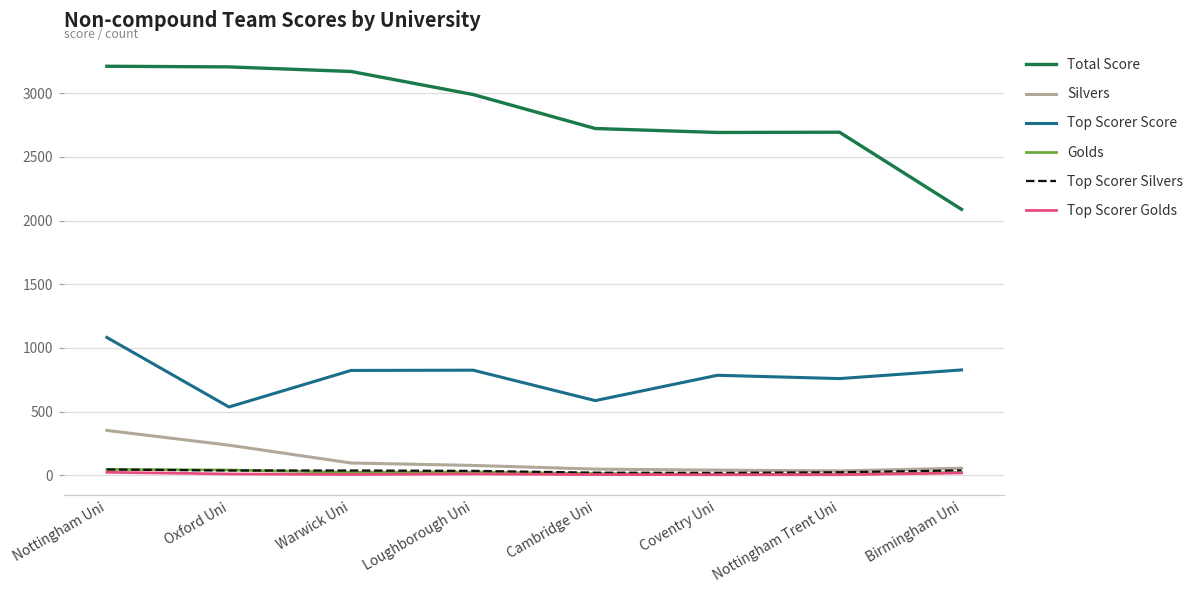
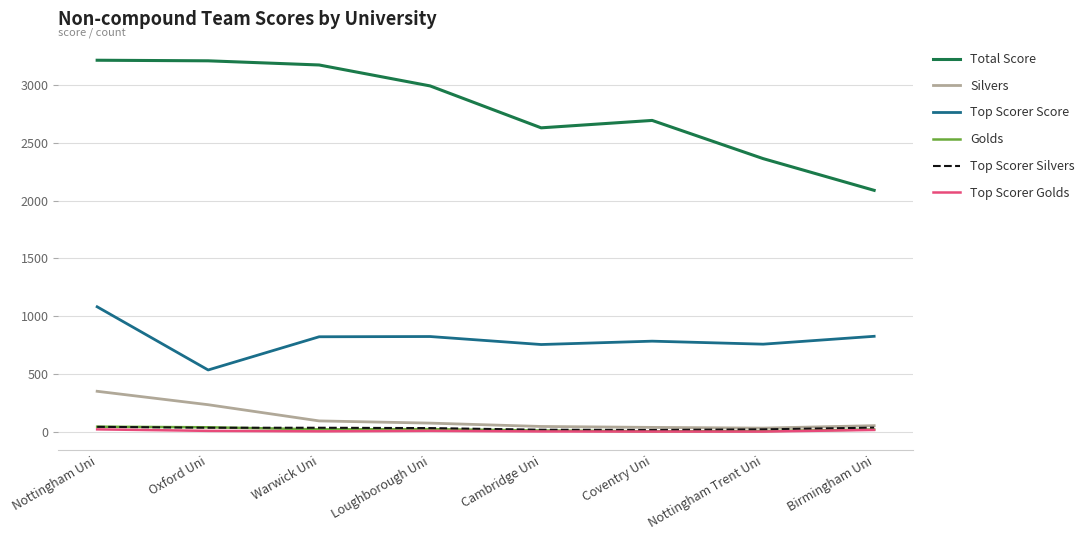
Total Score, Cambridge Uni: 2720 -> 2630
Top Scorer Score, Cambridge Uni: 590 -> 760
Total Score, Nottingham Trent Uni: 2690 -> 2360
